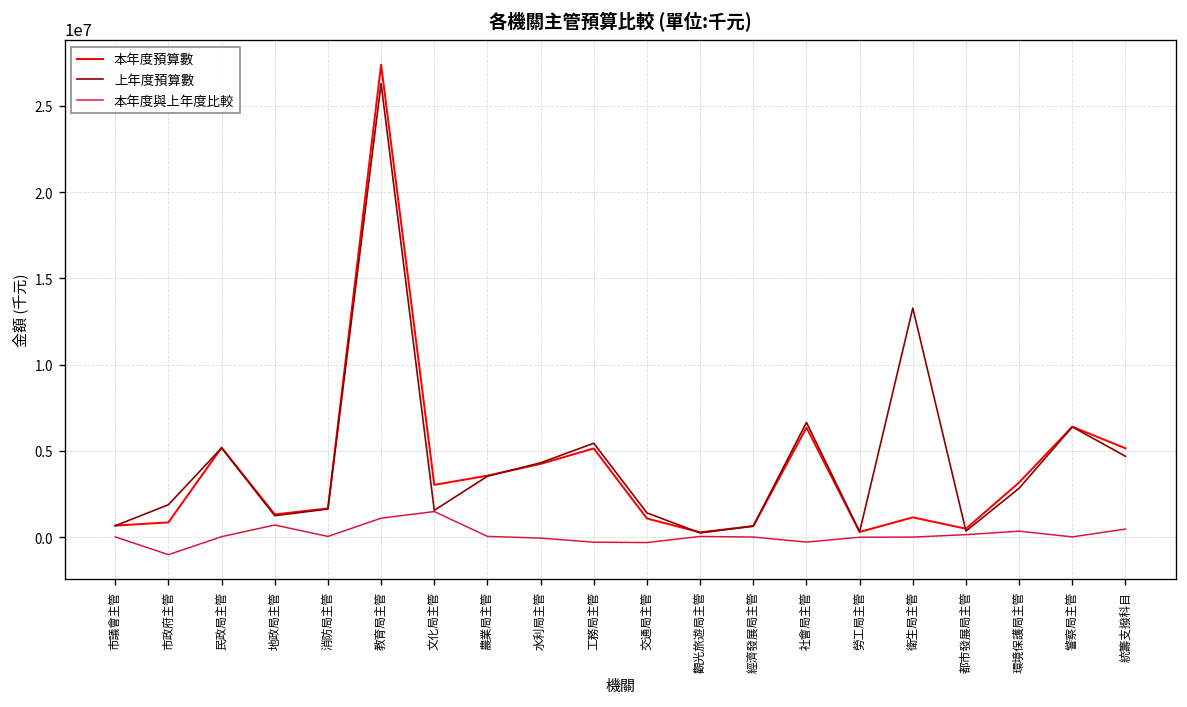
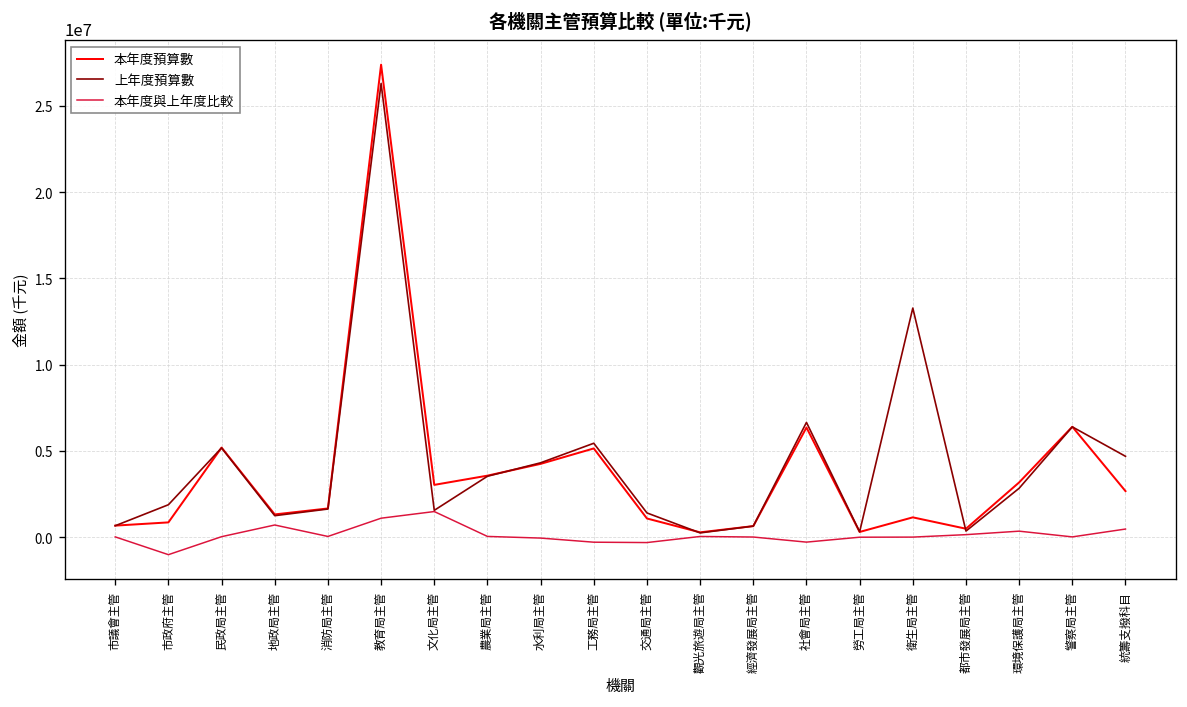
本年度預算數, 統籌支撥科目: 5100000 -> 2700000
